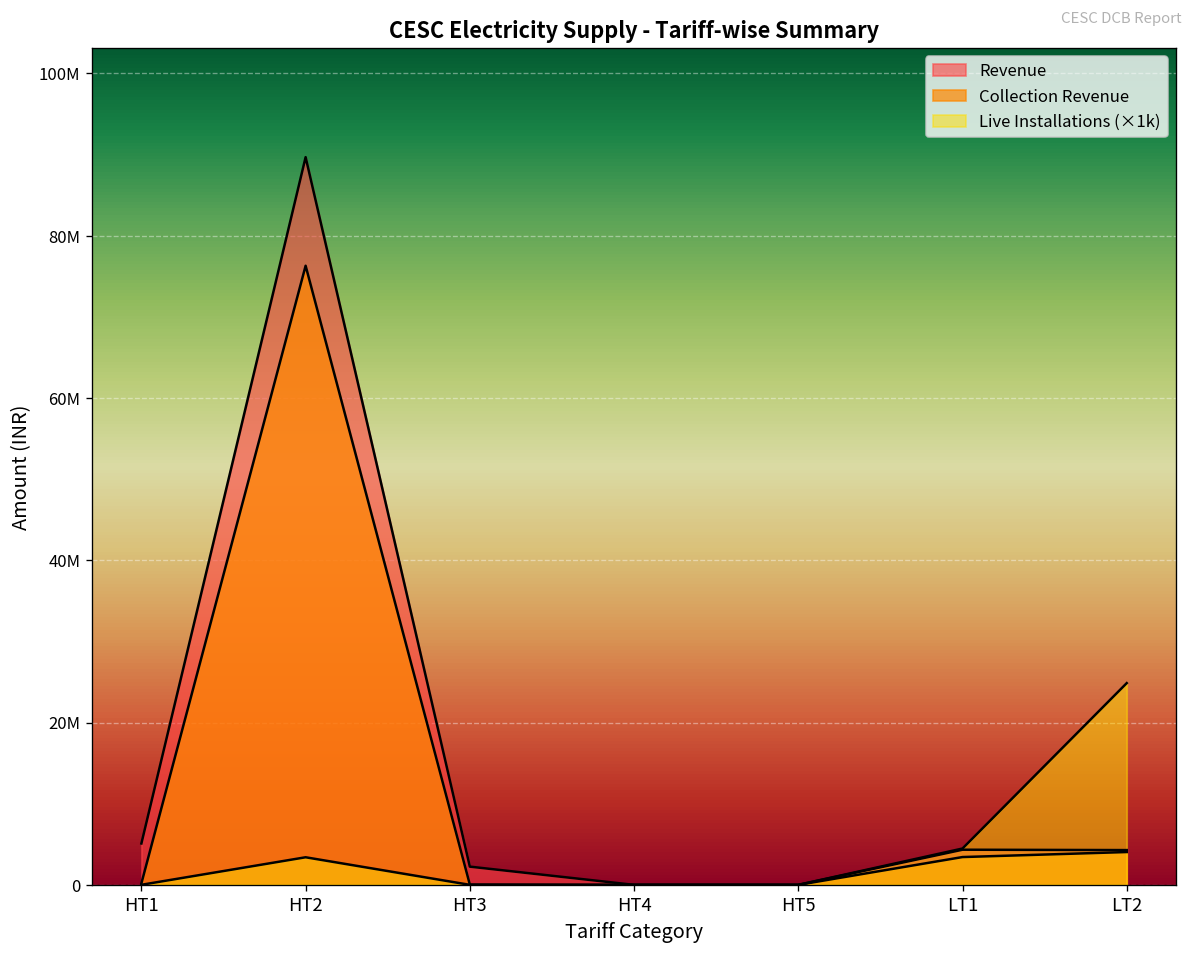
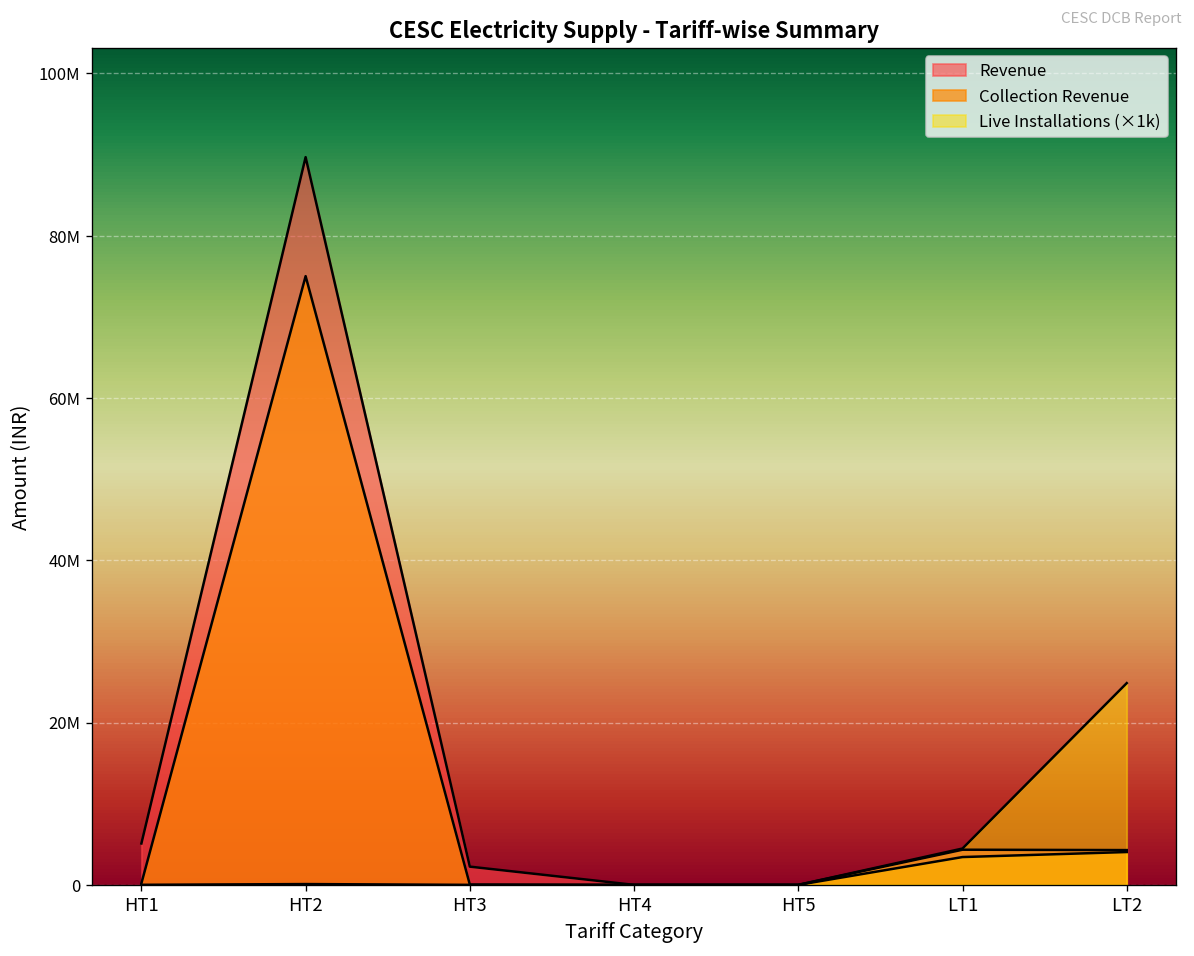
Collection Revenue, HT2: 76000000 -> 75000000
Live Installations (×1k), HT2: 3000000 -> 0
